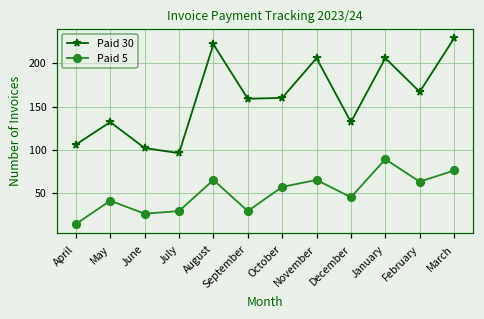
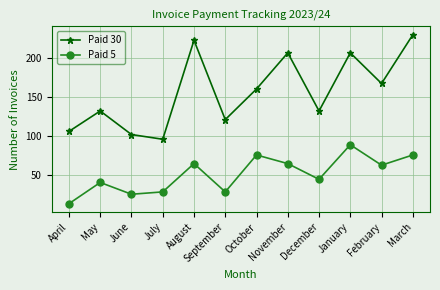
Paid 30, September: 160 -> 120
Paid 5, October: 60 -> 80
